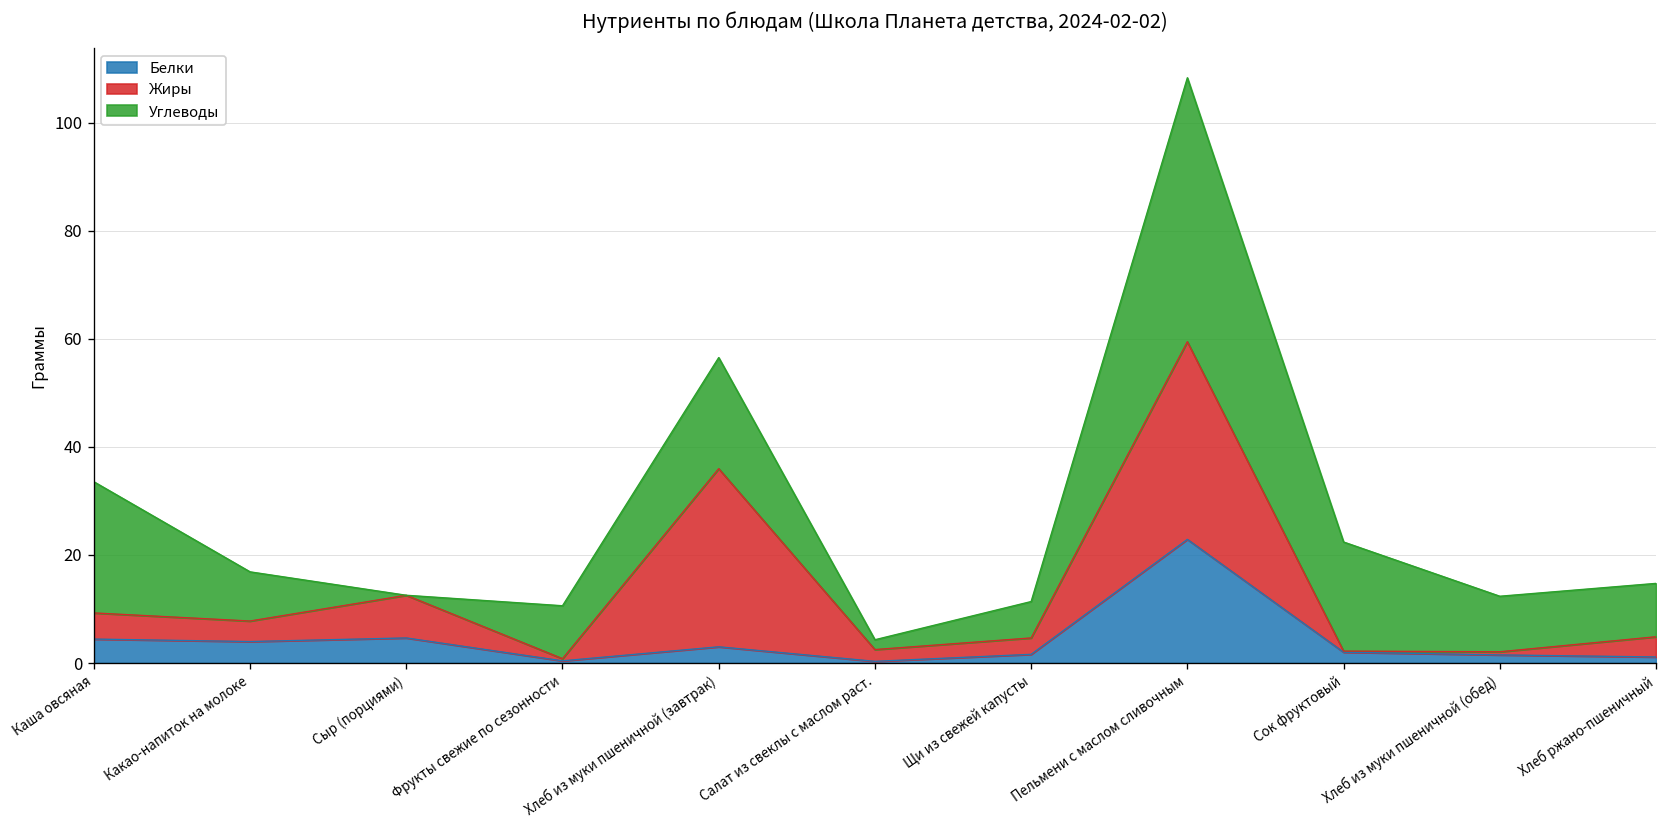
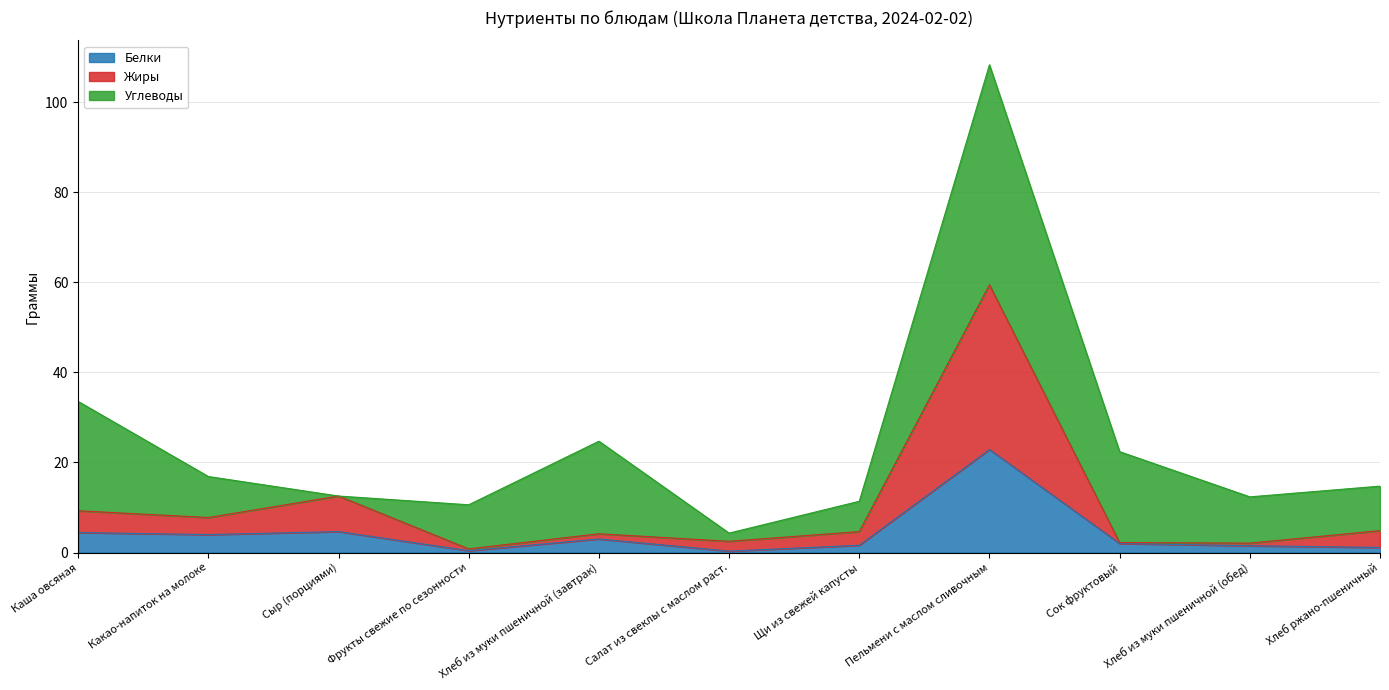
Жиры, Хлеб из муки пшеничной (завтрак): 33 -> 1
